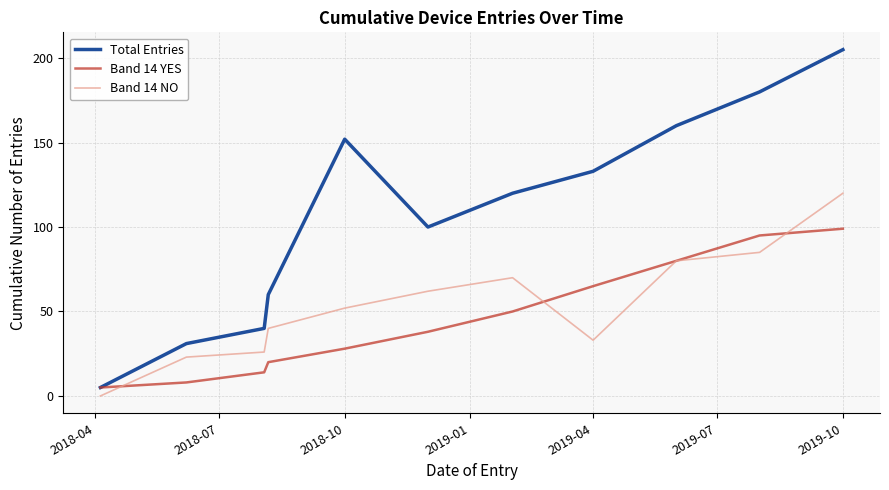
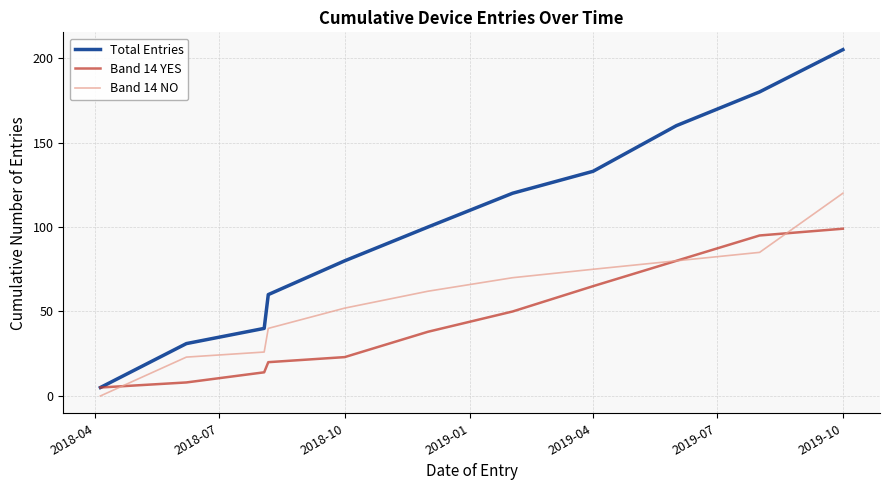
Total Entries, 2018-10: 152 -> 80
Band 14 YES, 2018-10: 28 -> 23
Band 14 NO, 2019-04: 33 -> 75
